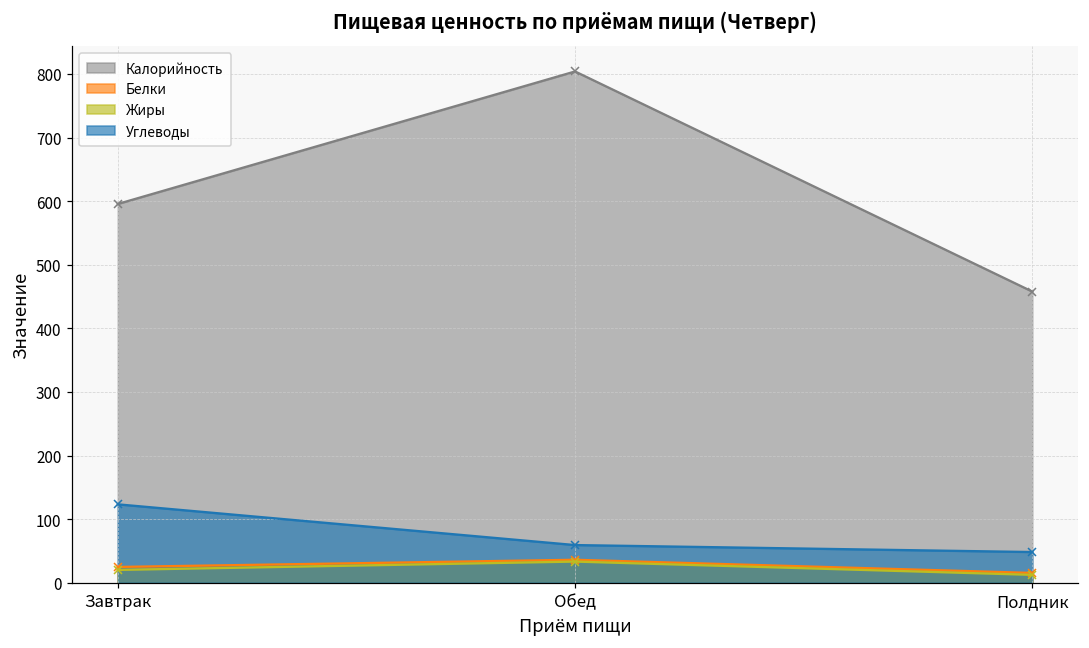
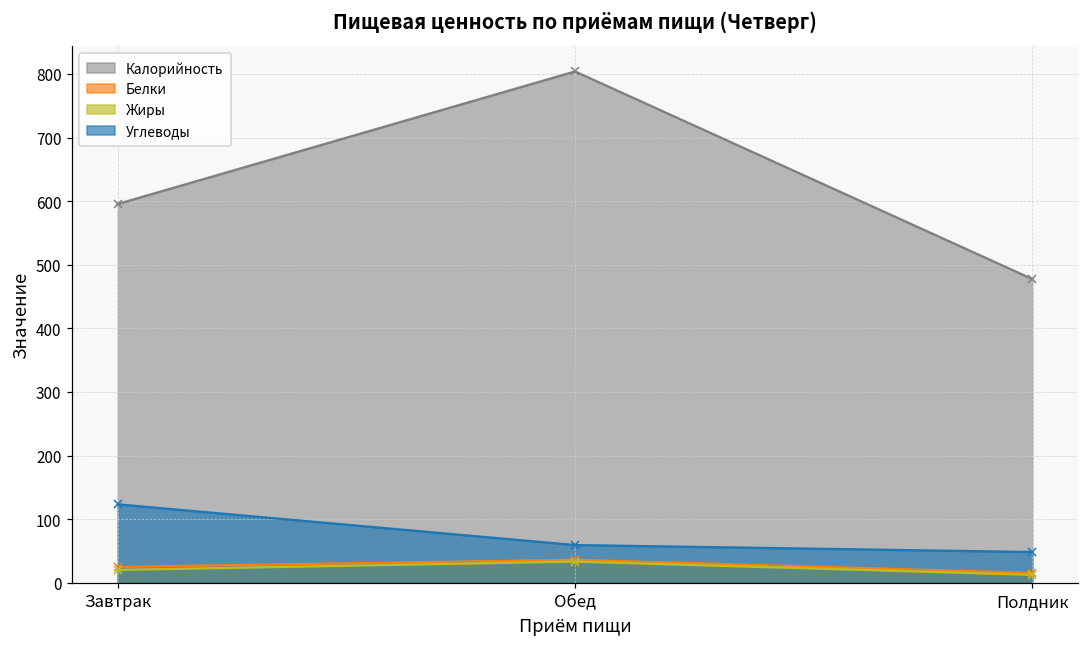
Калорийность, Полдник: 460 -> 480
